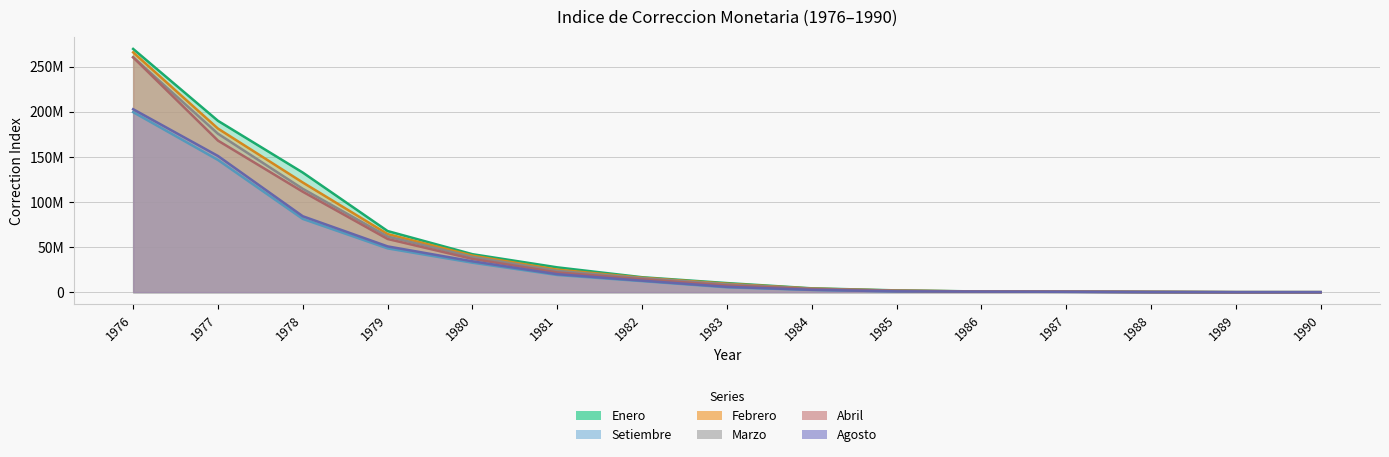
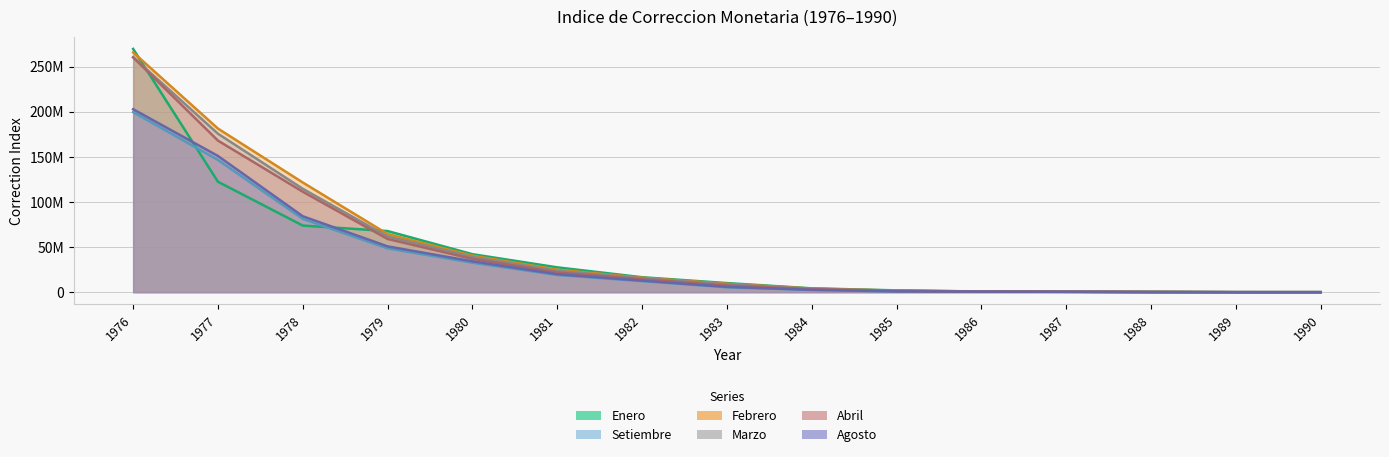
Enero, 1977: 190000000 -> 120000000
Enero, 1978: 130000000 -> 70000000
